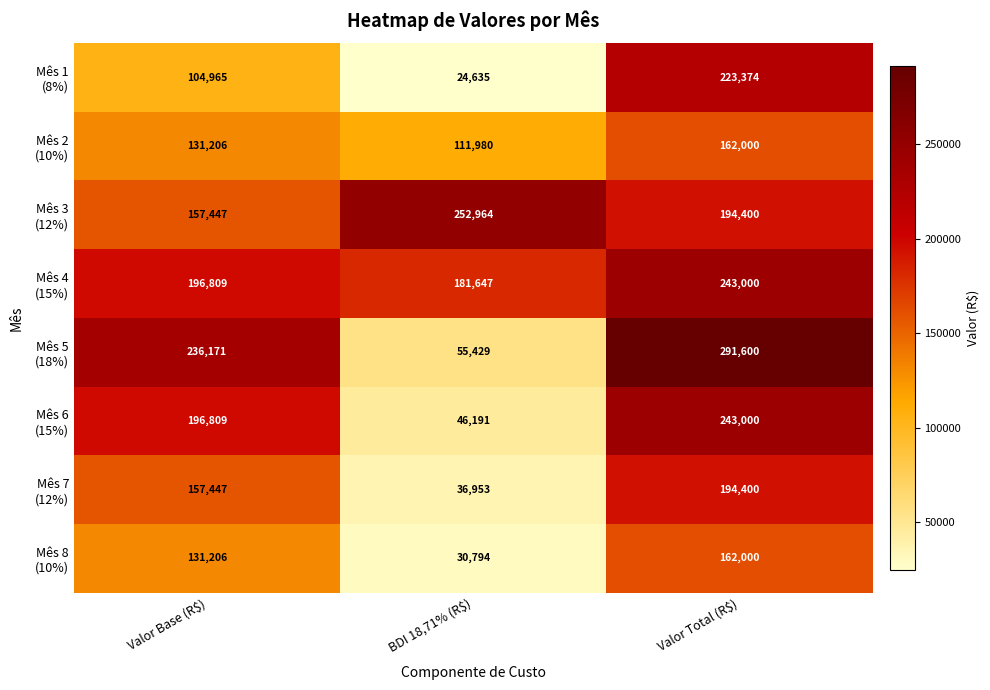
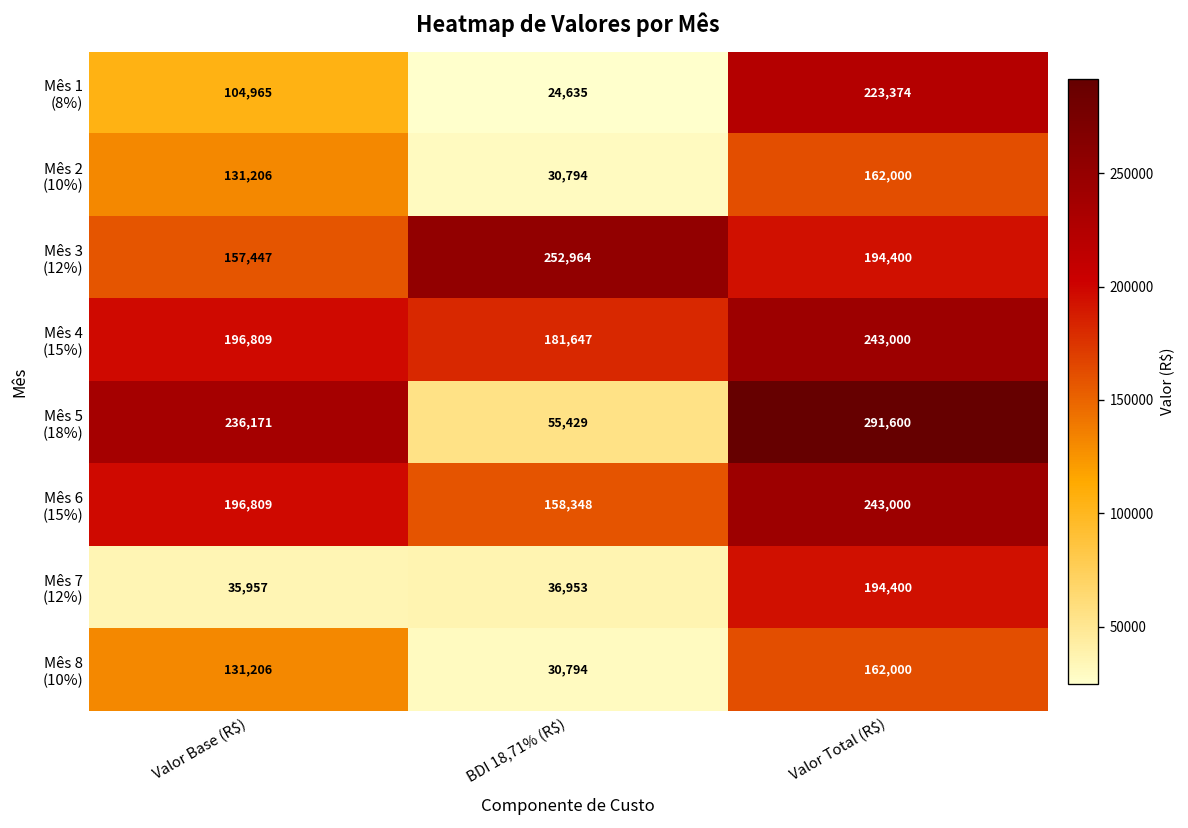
Mês 2 (10%), BDI 18,71% (R$): 111,980 -> 30,794
Mês 6 (15%), BDI 18,71% (R$): 46,191 -> 158,348
Mês 7 (12%), Valor Base (R$): 157,447 -> 35,957
